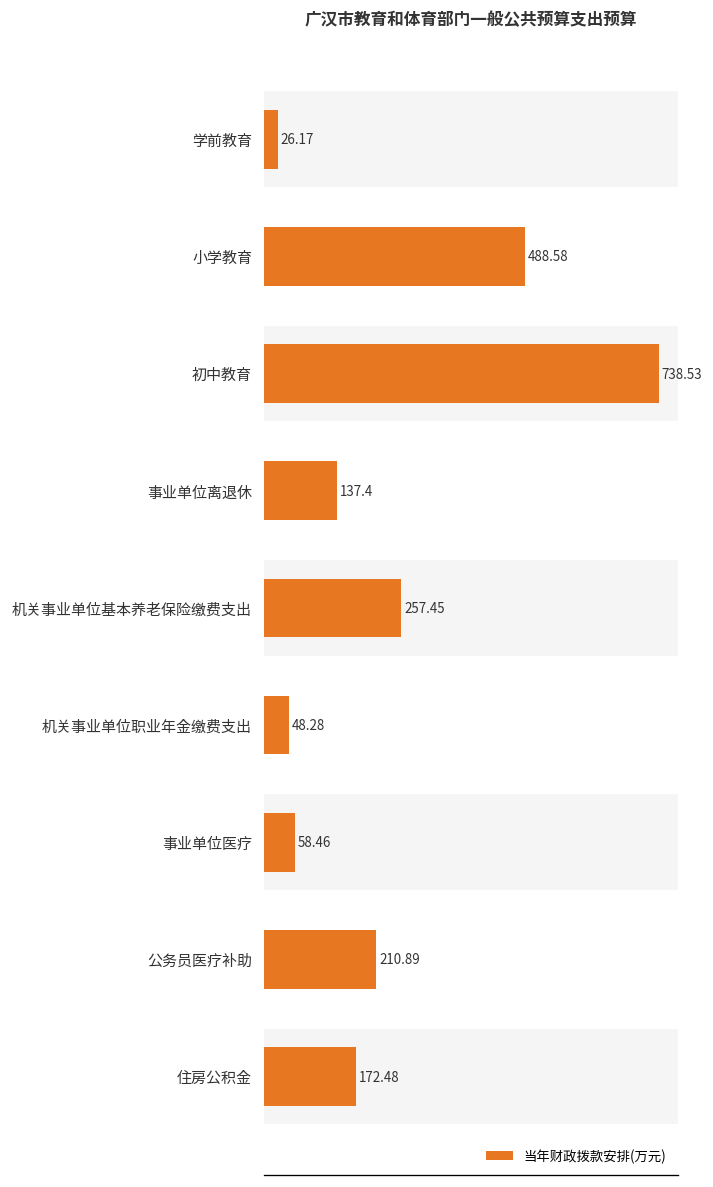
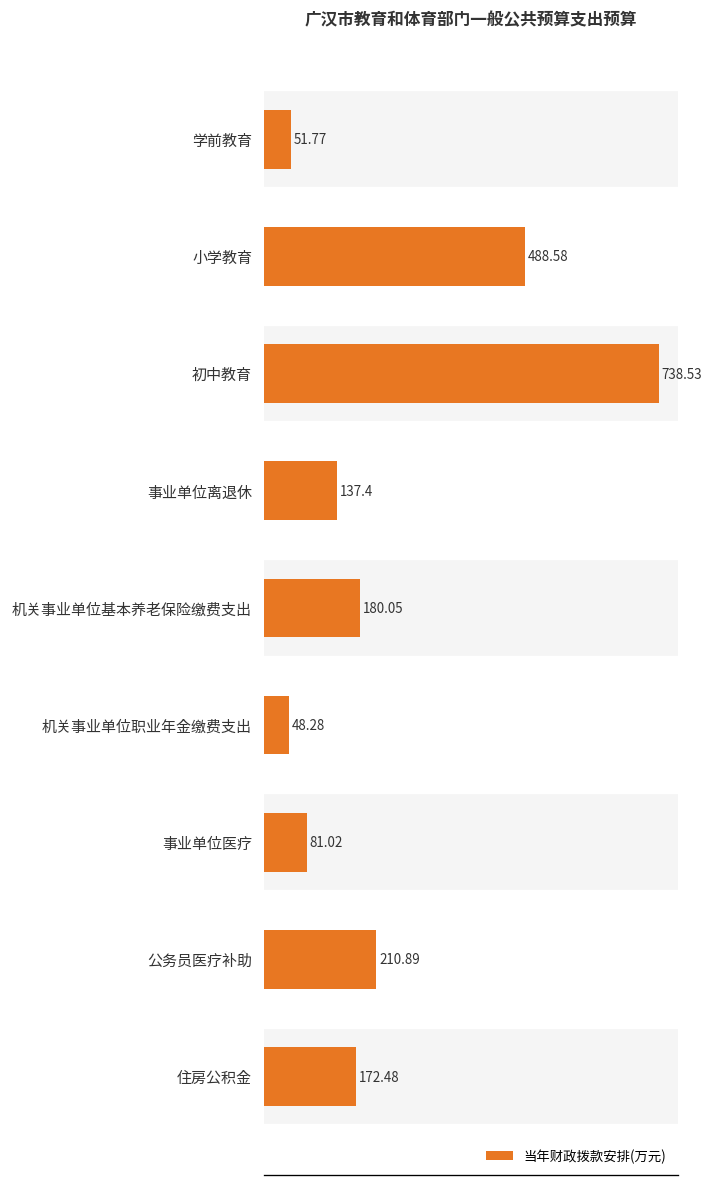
学前教育: 26.17 -> 51.77
机关事业单位基本养老保险缴费支出: 257.45 -> 180.05
事业单位医疗: 58.46 -> 81.02
